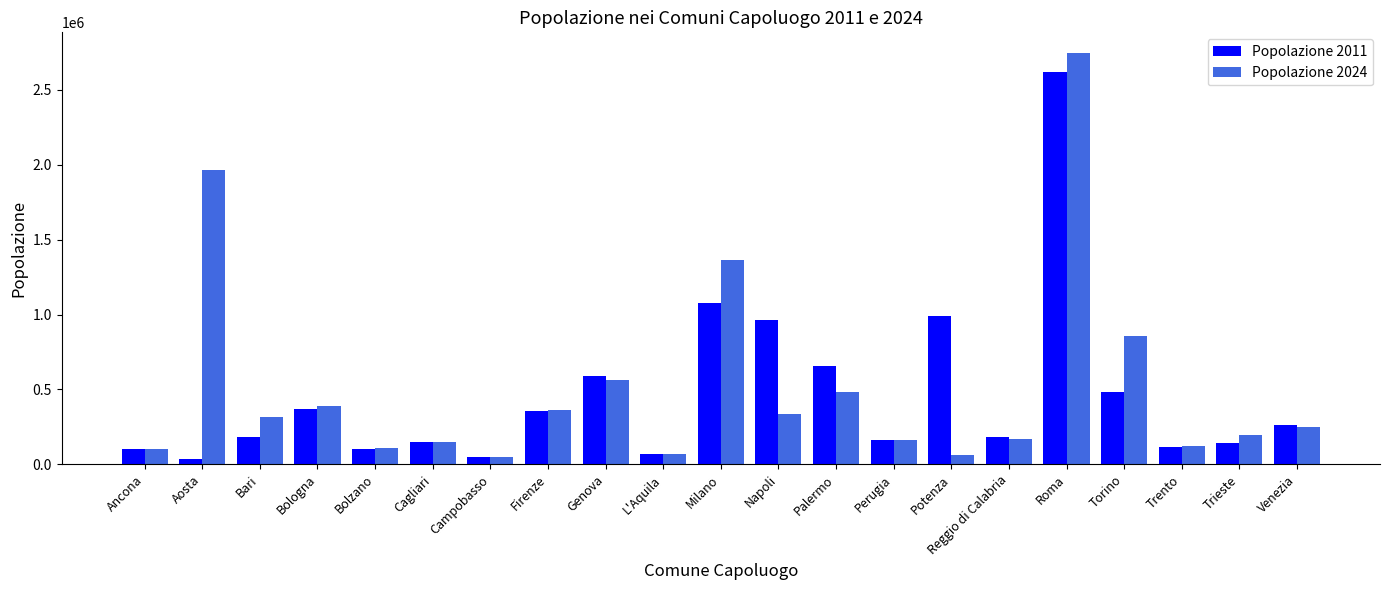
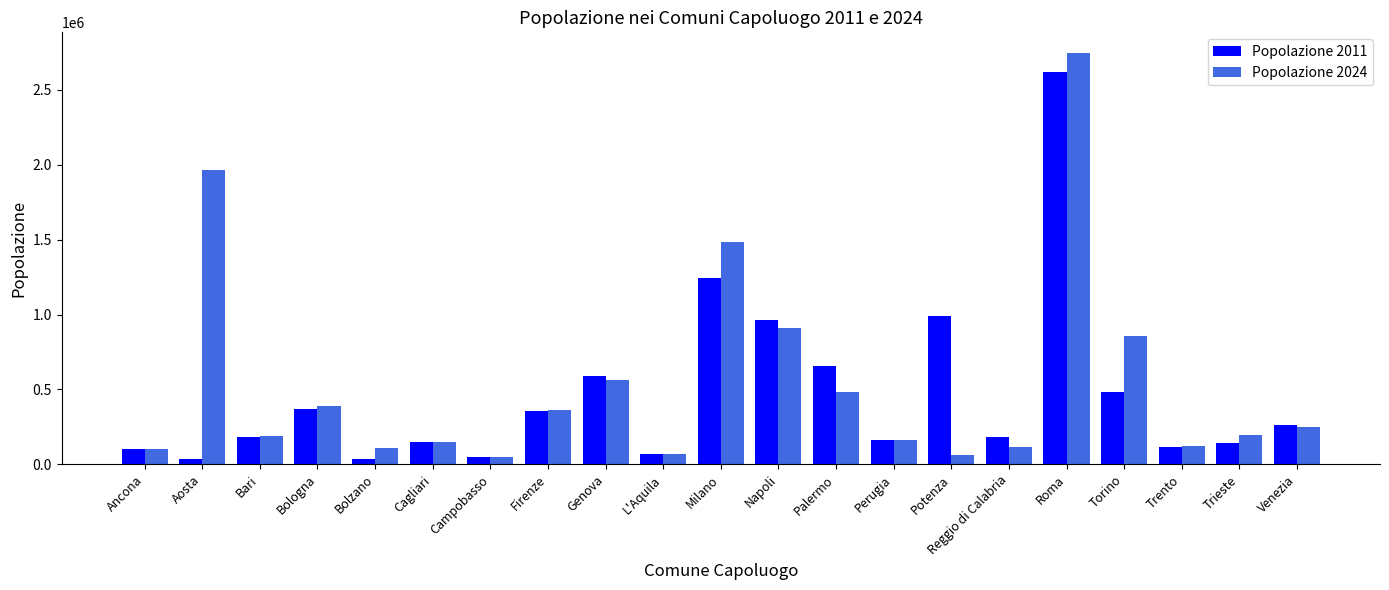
Popolazione 2024, Bari: 320000 -> 190000
Popolazione 2011, Bolzano: 100000 -> 30000
Popolazione 2011, Milano: 1080000 -> 1240000
Popolazione 2024, Milano: 1370000 -> 1480000
Popolazione 2024, Napoli: 340000 -> 910000
Popolazione 2024, Reggio di Calabria: 170000 -> 110000
